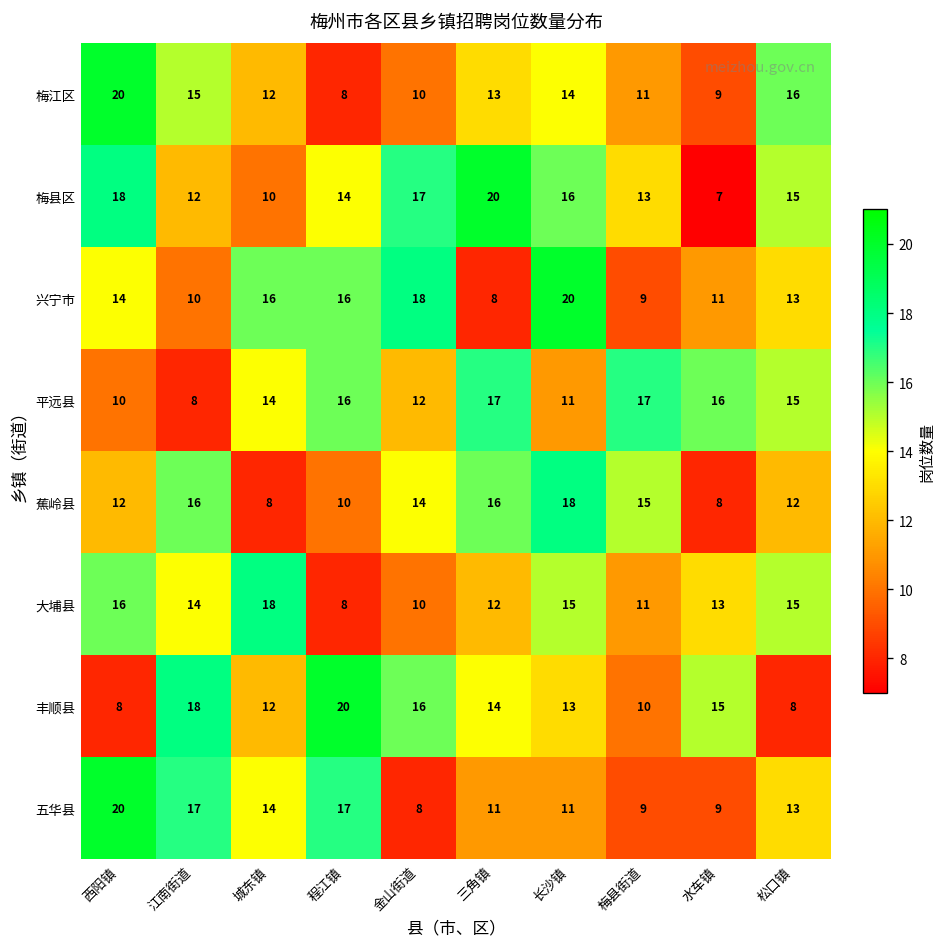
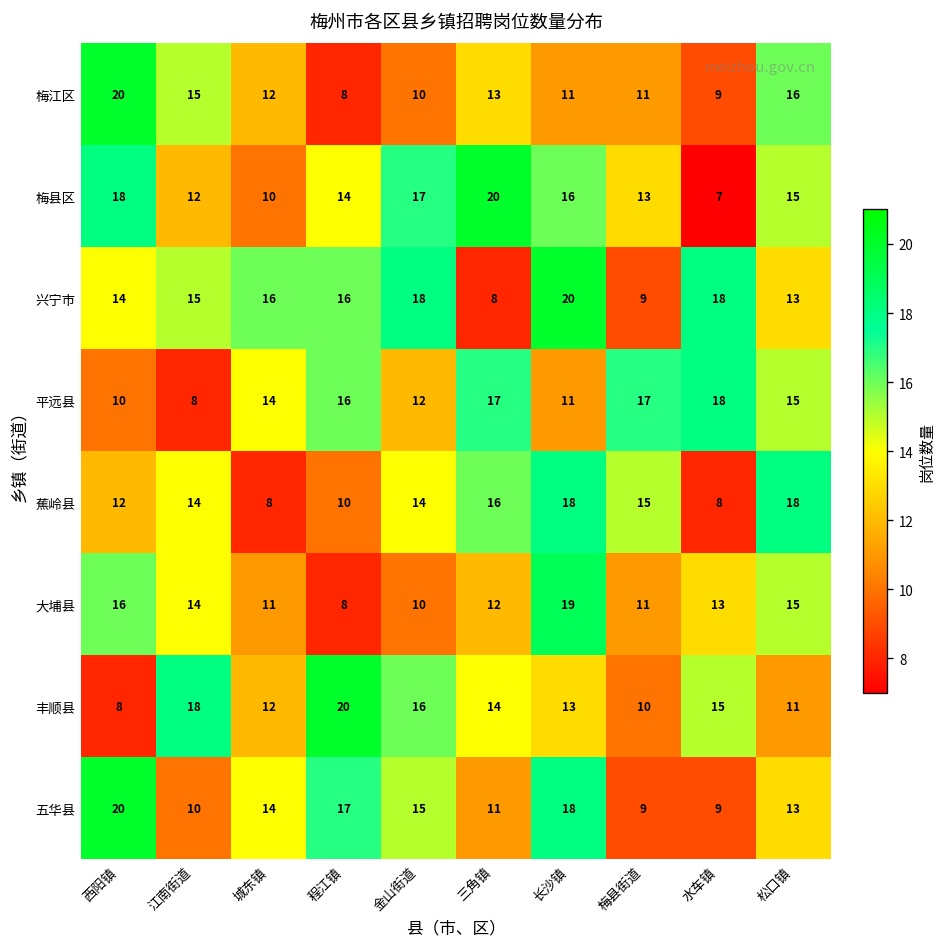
梅江区, 长沙镇: 14 -> 11
兴宁市, 江南街道: 10 -> 15
兴宁市, 水车镇: 11 -> 18
平远县, 水车镇: 16 -> 18
蕉岭县, 江南街道: 16 -> 14
蕉岭县, 松口镇: 12 -> 18
大埔县, 城东镇: 18 -> 11
大埔县, 长沙镇: 15 -> 19
丰顺县, 松口镇: 8 -> 11
五华县, 江南街道: 17 -> 10
五华县, 金山街道: 8 -> 15
五华县, 长沙镇: 11 -> 18
